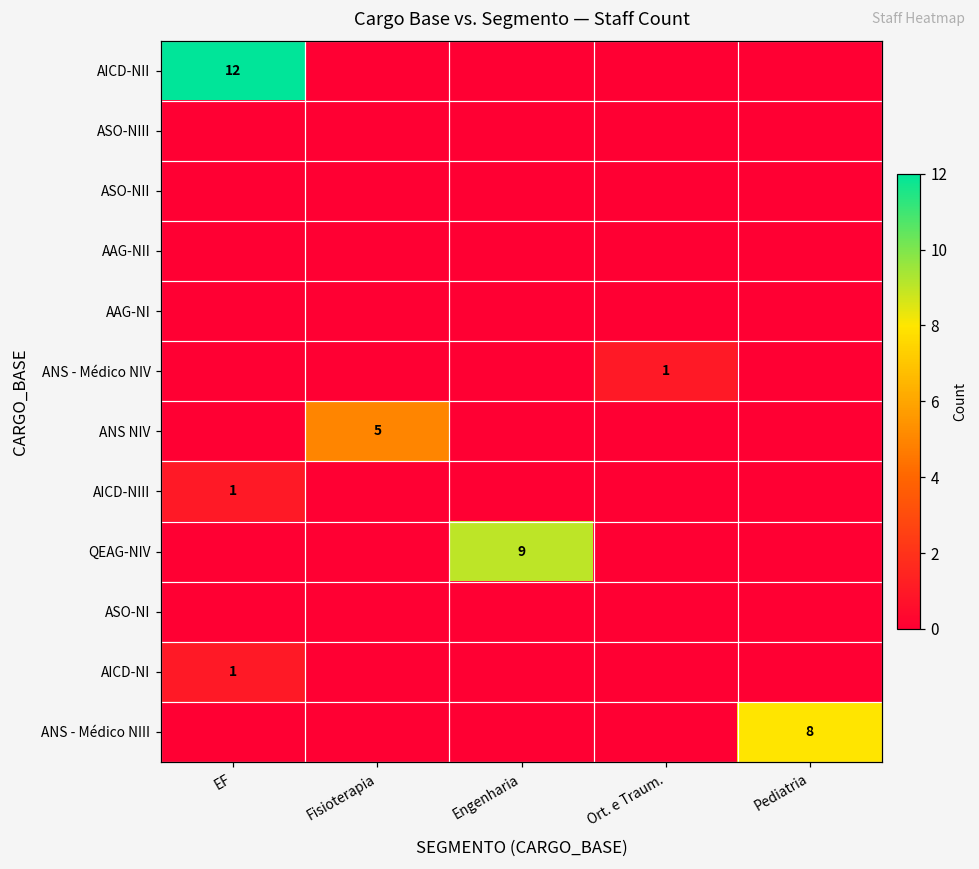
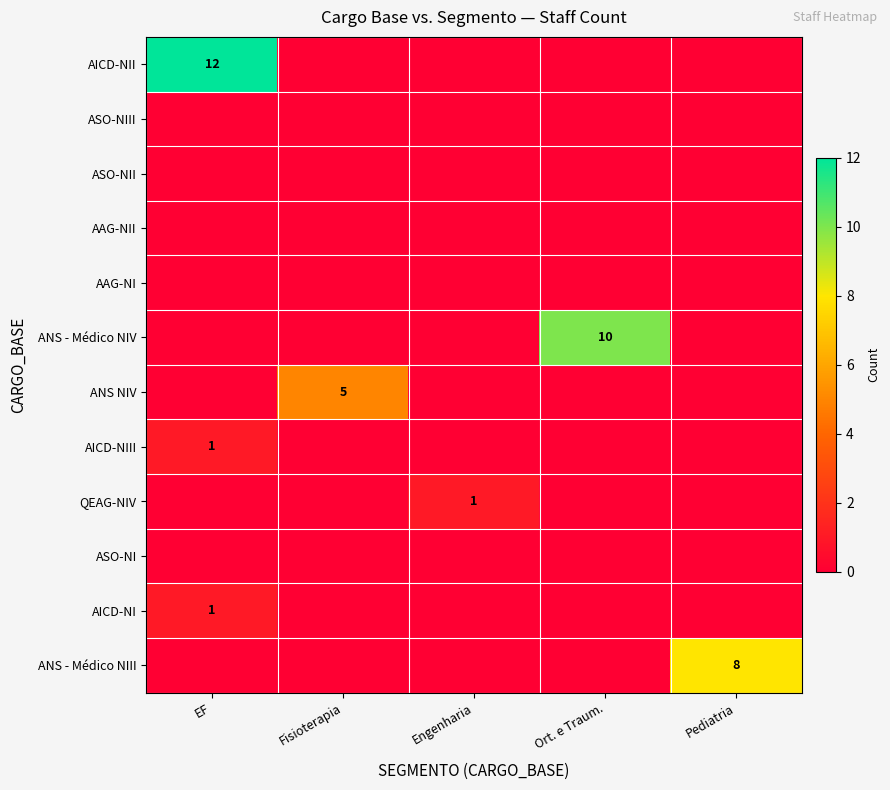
ANS - Médico NIV, Ort. e Traum.: 1 -> 10
QEAG-NIV, Engenharia: 9 -> 1
